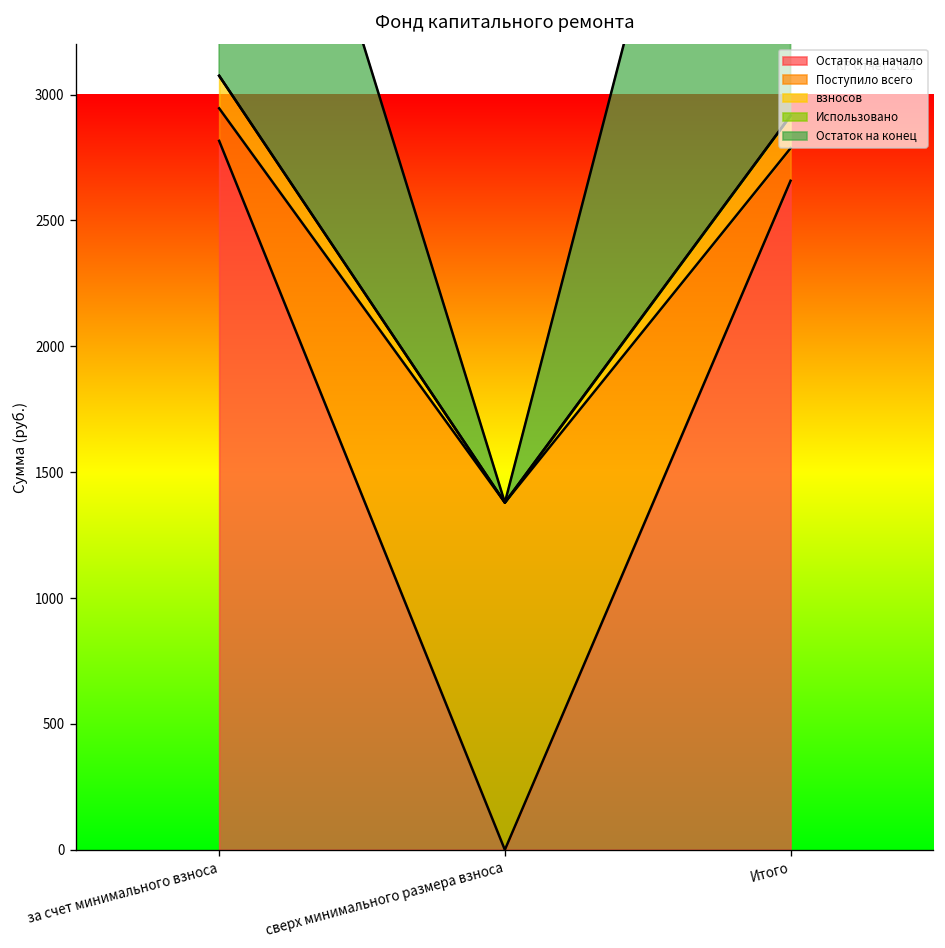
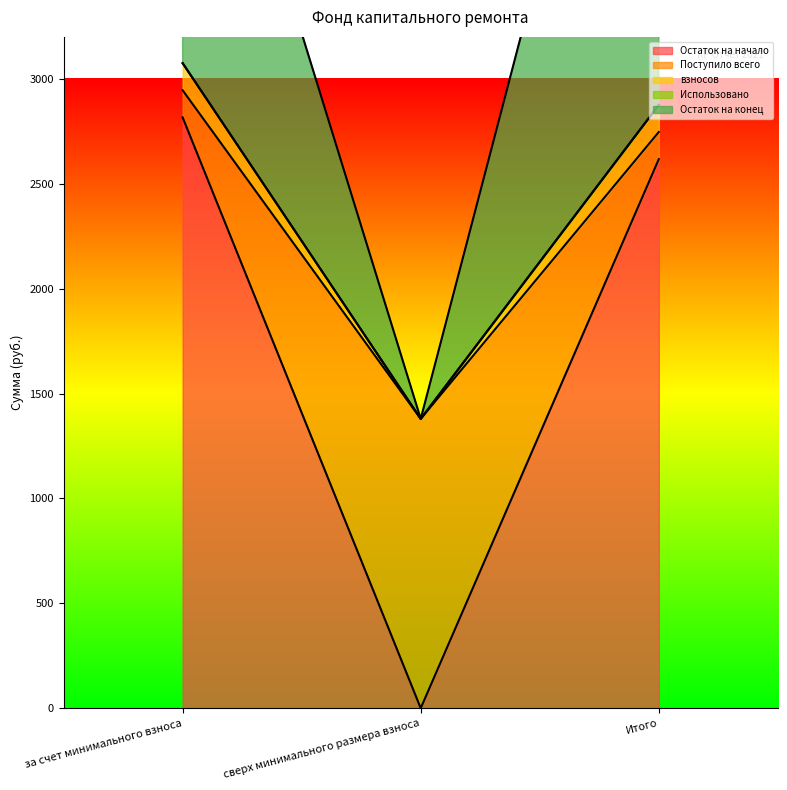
Остаток на начало, Итого: 2660 -> 2620
